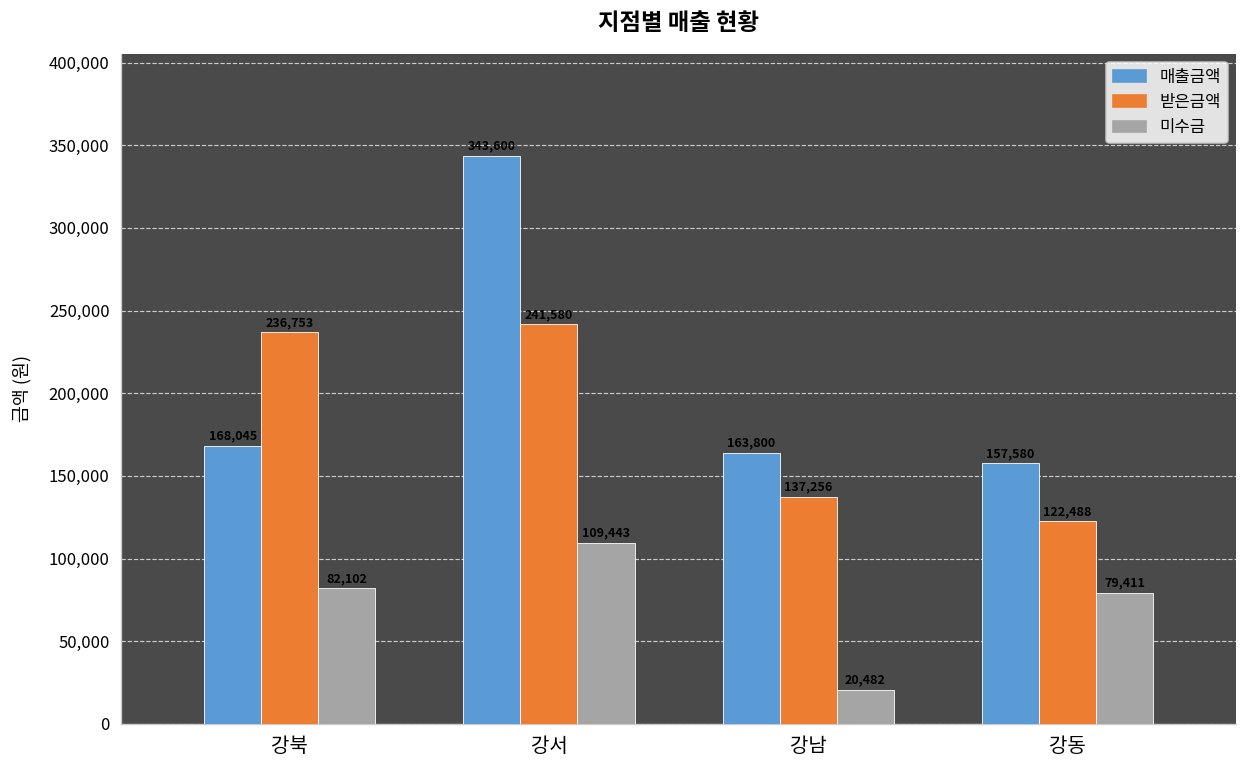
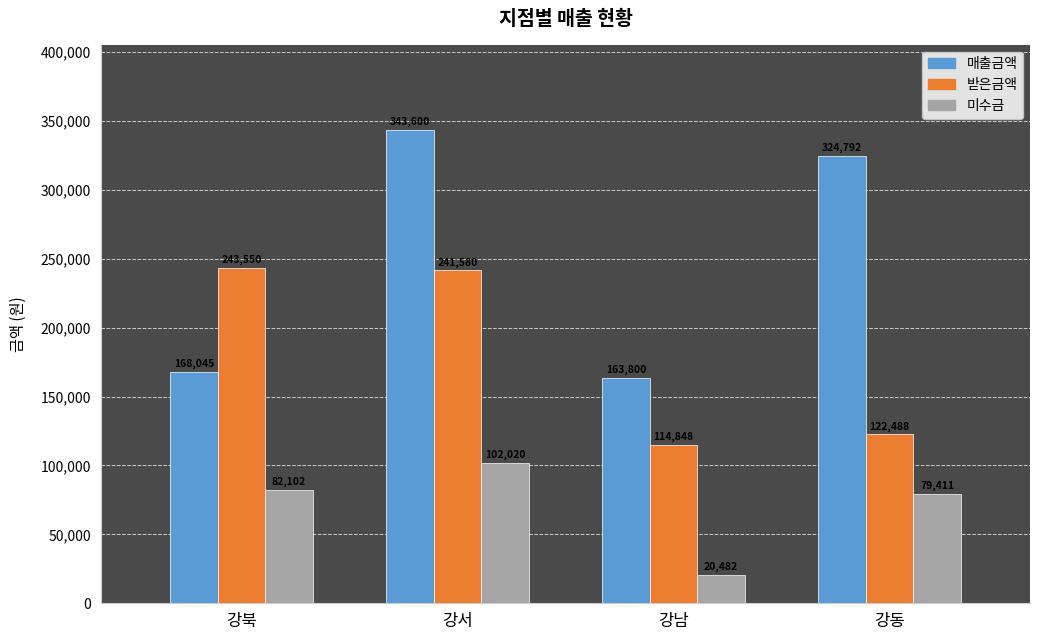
받은금액, 강북: 236,753 -> 243,550
미수금, 강서: 109,443 -> 102,020
받은금액, 강남: 137,256 -> 114,848
매출금액, 강동: 157,580 -> 324,792
